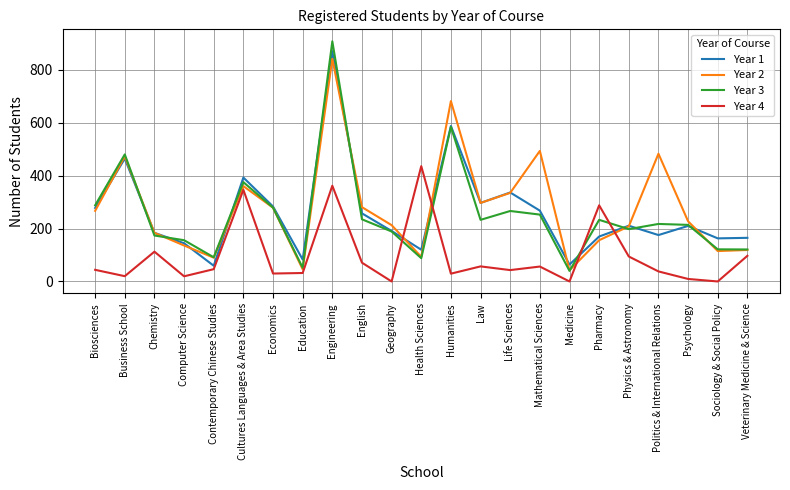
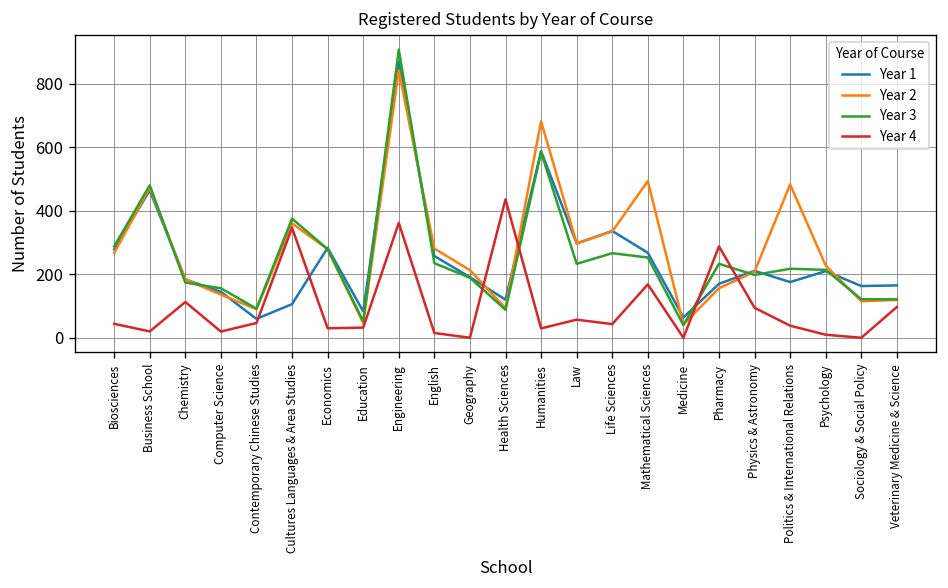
Year 1, Cultures Languages & Area Studies: 390 -> 110
Year 4, English: 70 -> 20
Year 4, Mathematical Sciences: 60 -> 170
